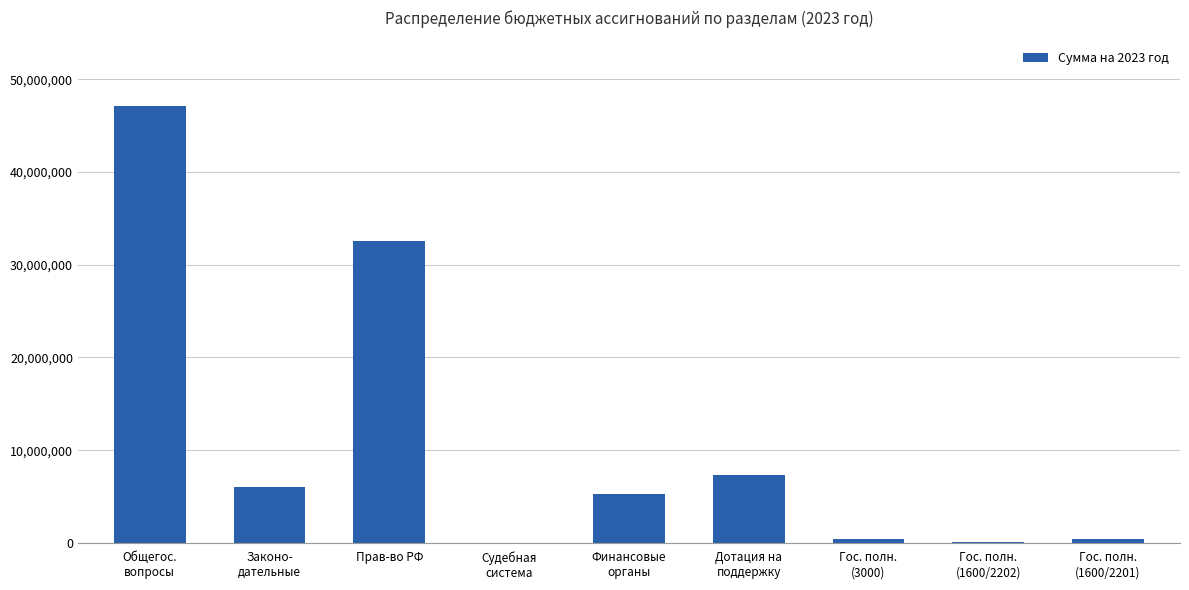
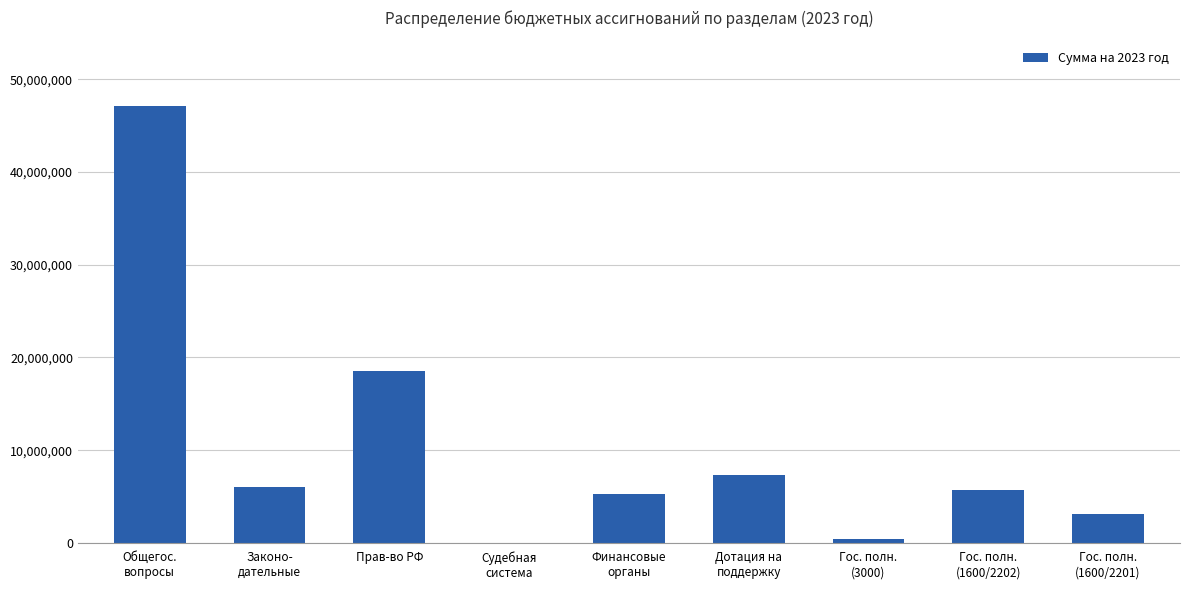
Прав-во РФ: 33,000,000 -> 19,000,000
Гос. полн. (1600/2202): 0 -> 6,000,000
Гос. полн. (1600/2201): 0 -> 3,000,000
